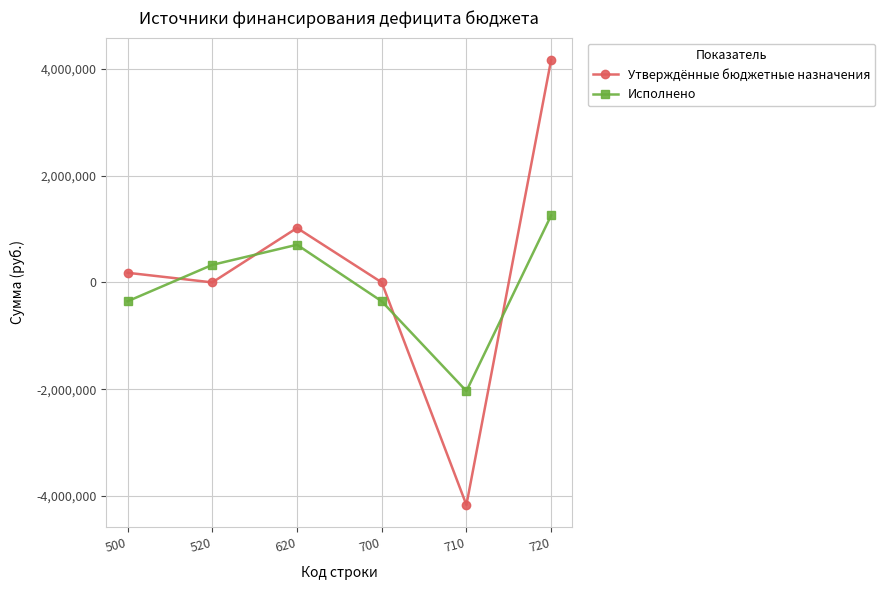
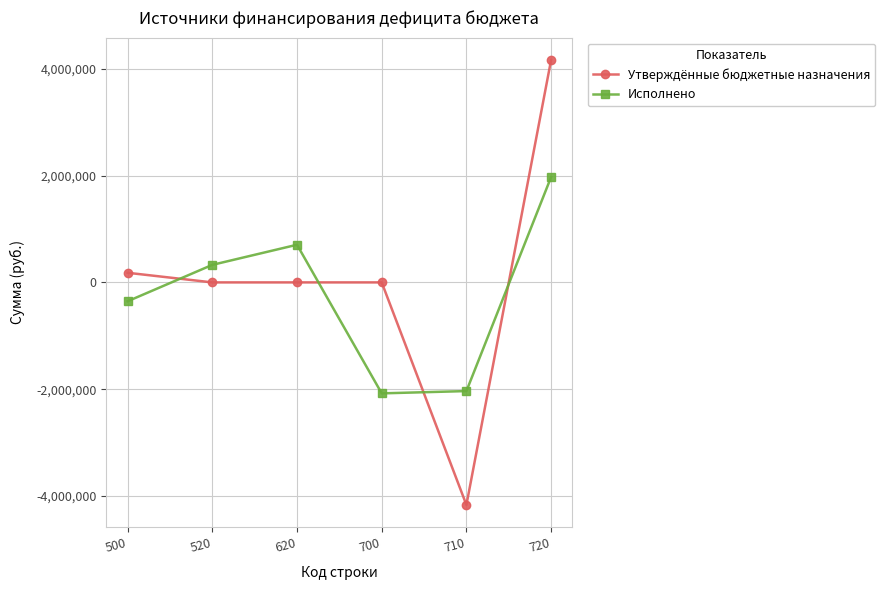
Утверждённые бюджетные назначения, 620: 1,000,000 -> 0
Исполнено, 700: -400,000 -> -2,100,000
Исполнено, 720: 1,300,000 -> 2,000,000
